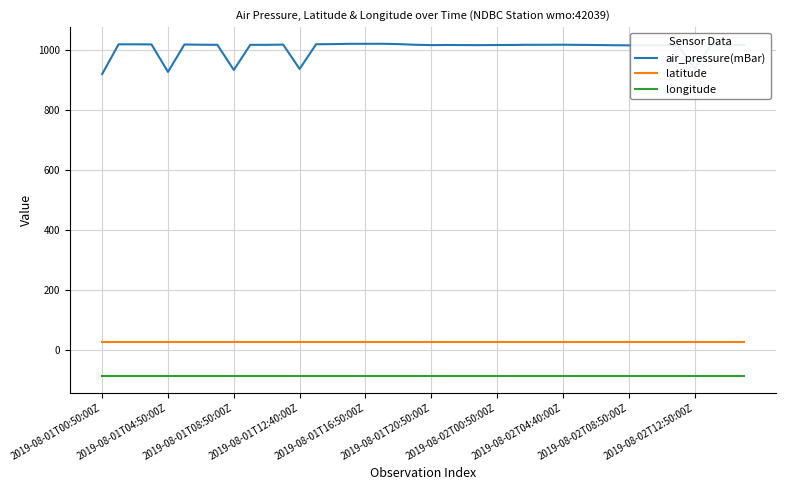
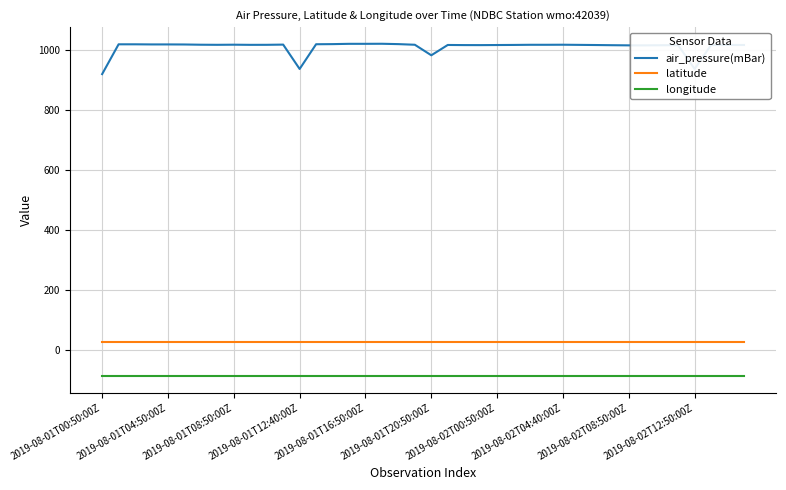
air_pressure(mBar), 2019-08-01T04:50:00Z: 930 -> 1020
air_pressure(mBar), 2019-08-01T08:50:00Z: 930 -> 1020
air_pressure(mBar), 2019-08-01T20:50:00Z: 1010 -> 980
